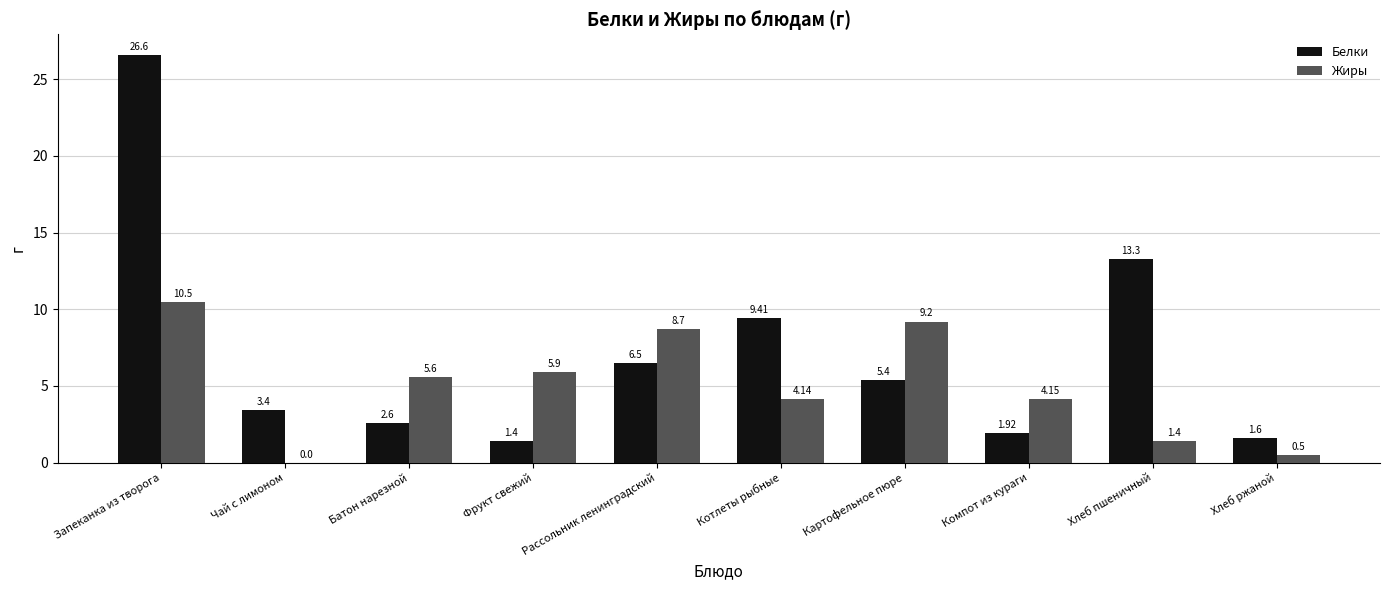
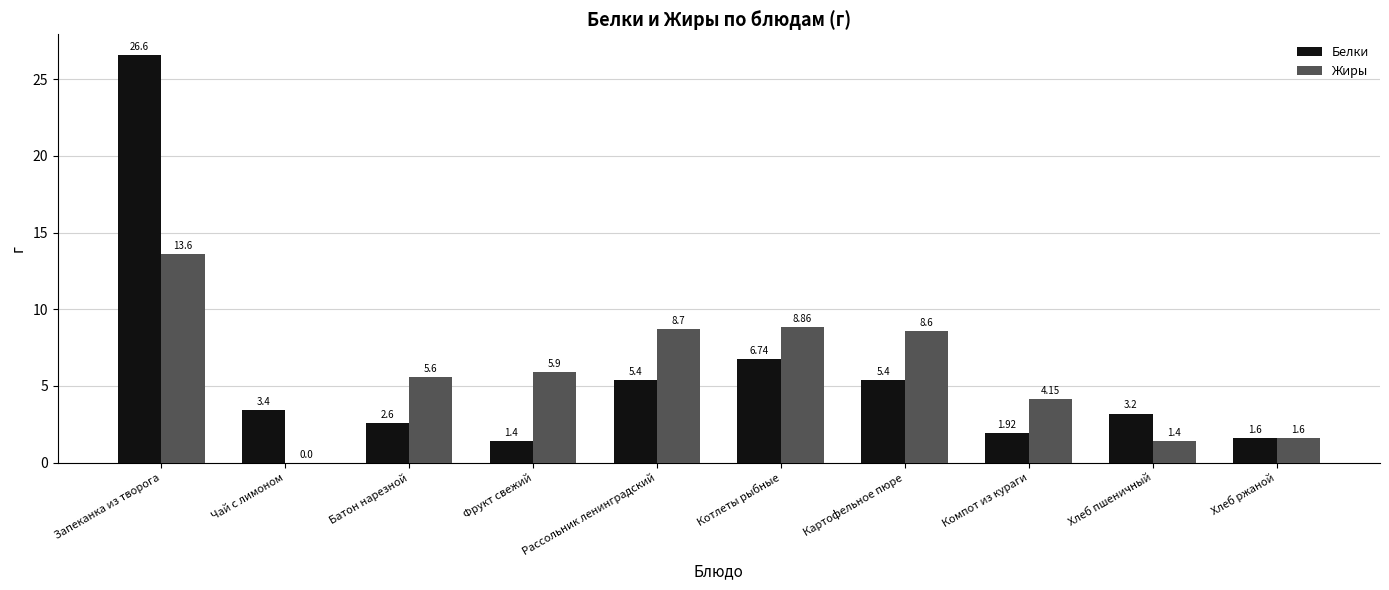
Жиры, Запеканка из творога: 10.5 -> 13.6
Белки, Рассольник ленинградский: 6.5 -> 5.4
Белки, Котлеты рыбные: 9.41 -> 6.74
Жиры, Котлеты рыбные: 4.14 -> 8.86
Жиры, Картофельное пюре: 9.2 -> 8.6
Белки, Хлеб пшеничный: 13.3 -> 3.2
Жиры, Хлеб ржаной: 0.5 -> 1.6
